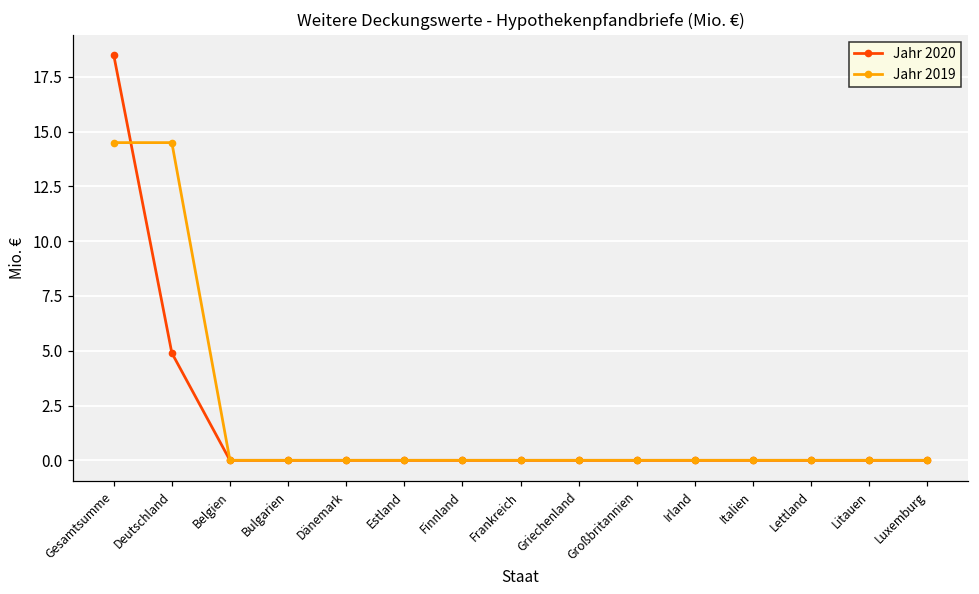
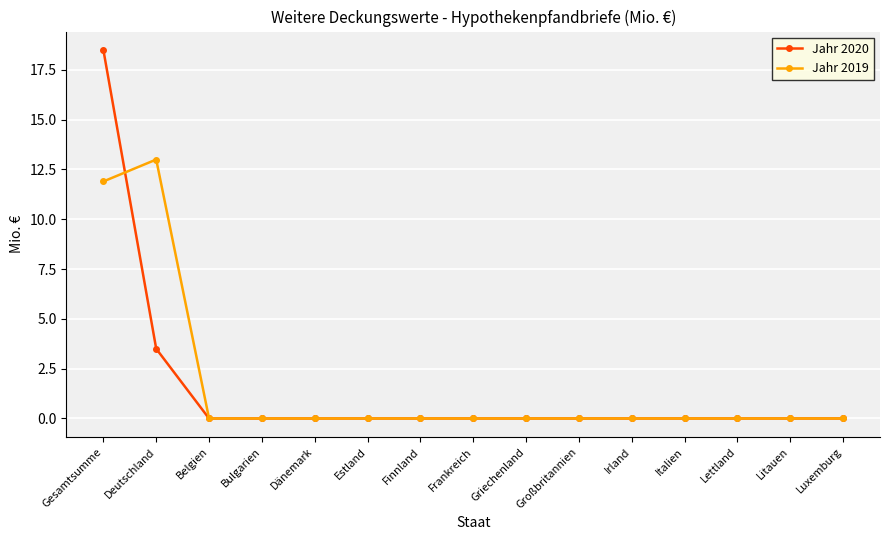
Jahr 2019, Gesamtsumme: 14.5 -> 11.9
Jahr 2020, Deutschland: 4.9 -> 3.5
Jahr 2019, Deutschland: 14.5 -> 13.0
